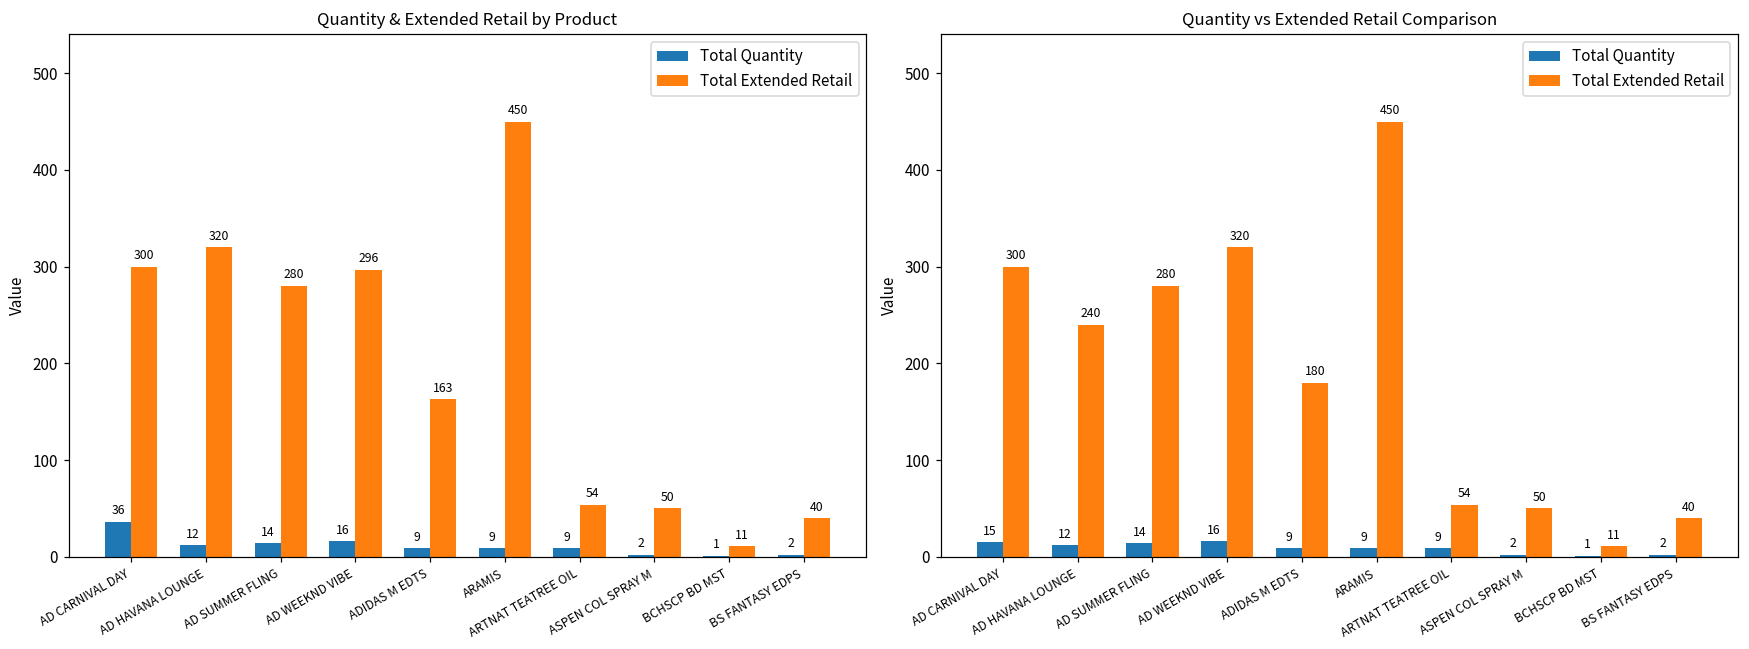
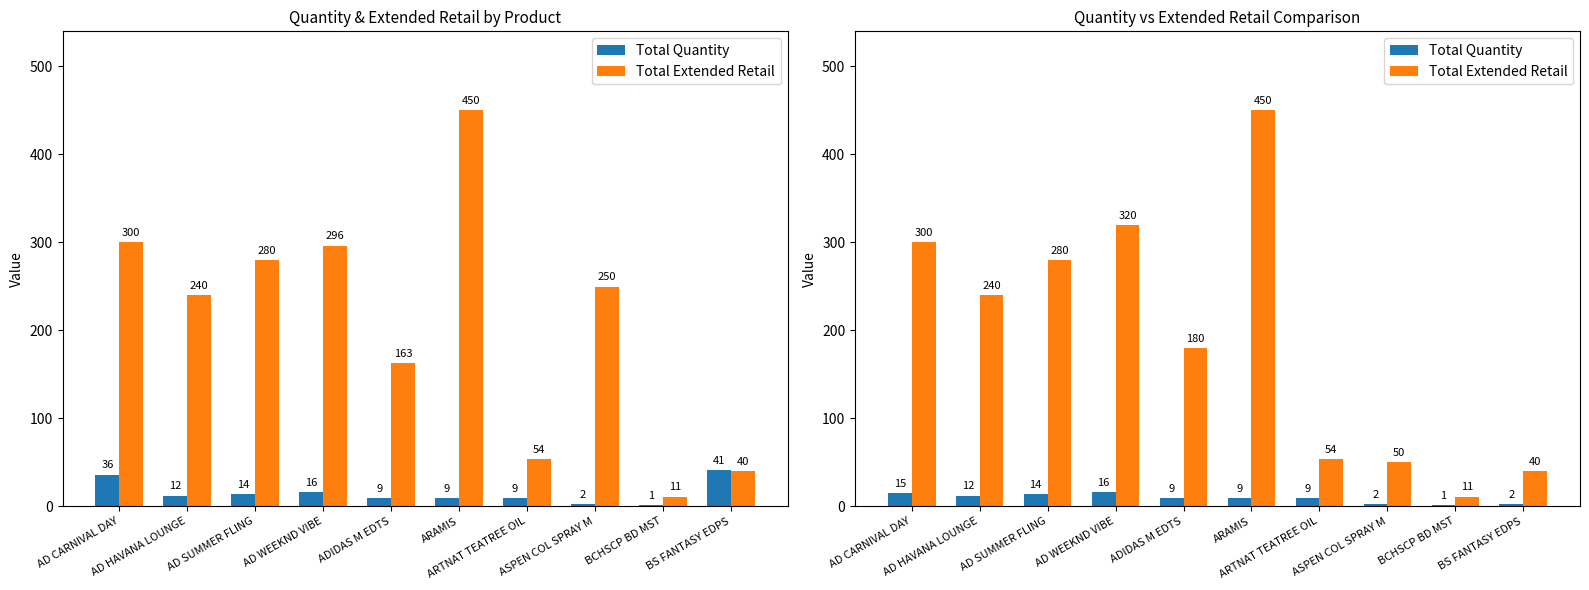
Quantity & Extended Retail by Product, Total Extended Retail, AD HAVANA LOUNGE: 320 -> 240
Quantity & Extended Retail by Product, Total Extended Retail, ASPEN COL SPRAY M: 50 -> 250
Quantity & Extended Retail by Product, Total Quantity, BS FANTASY EDPS: 2 -> 41
